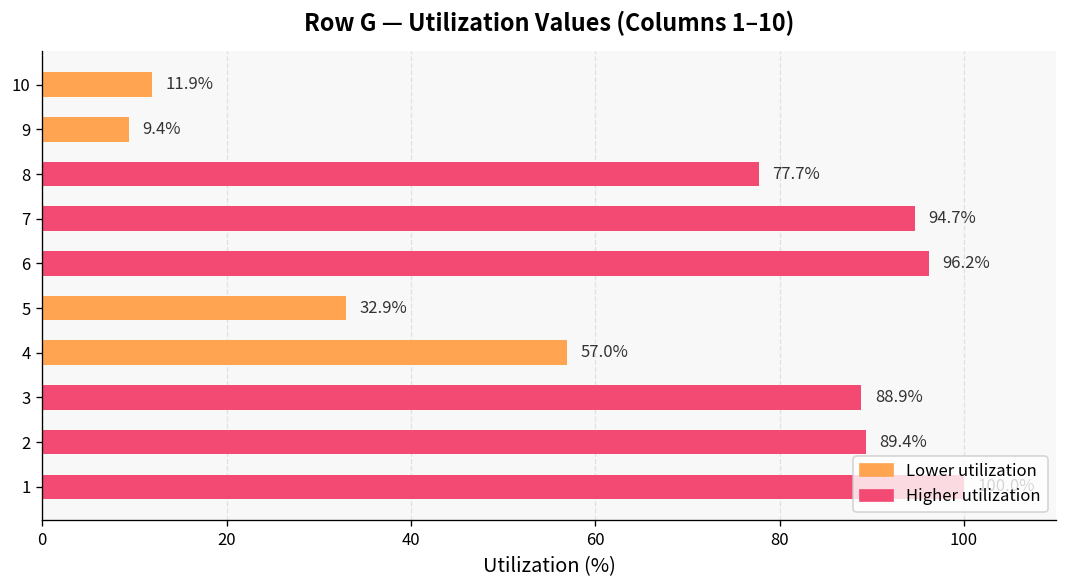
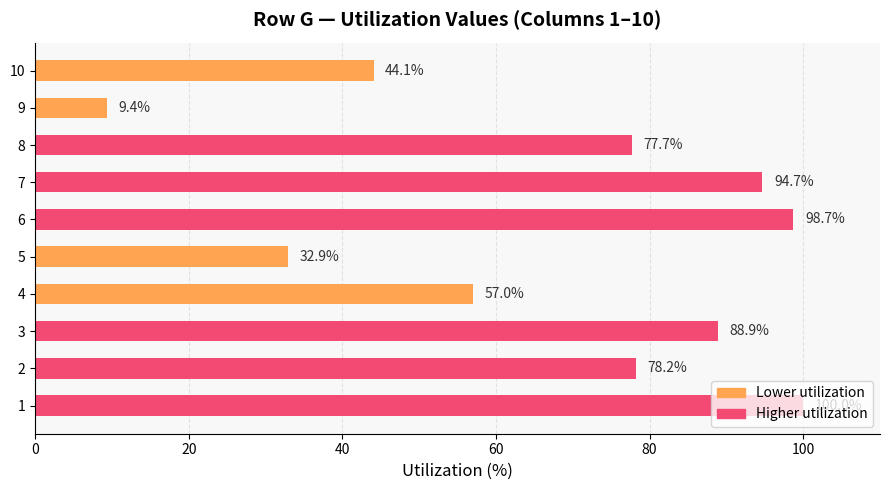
10: 11.9% -> 44.1%
6: 96.2% -> 98.7%
2: 89.4% -> 78.2%
